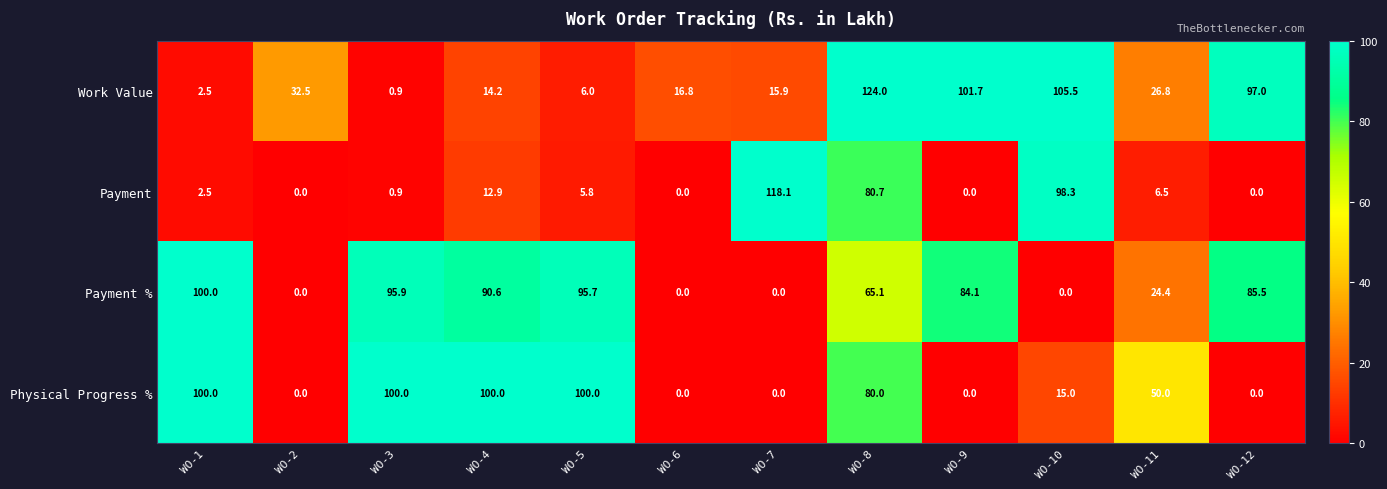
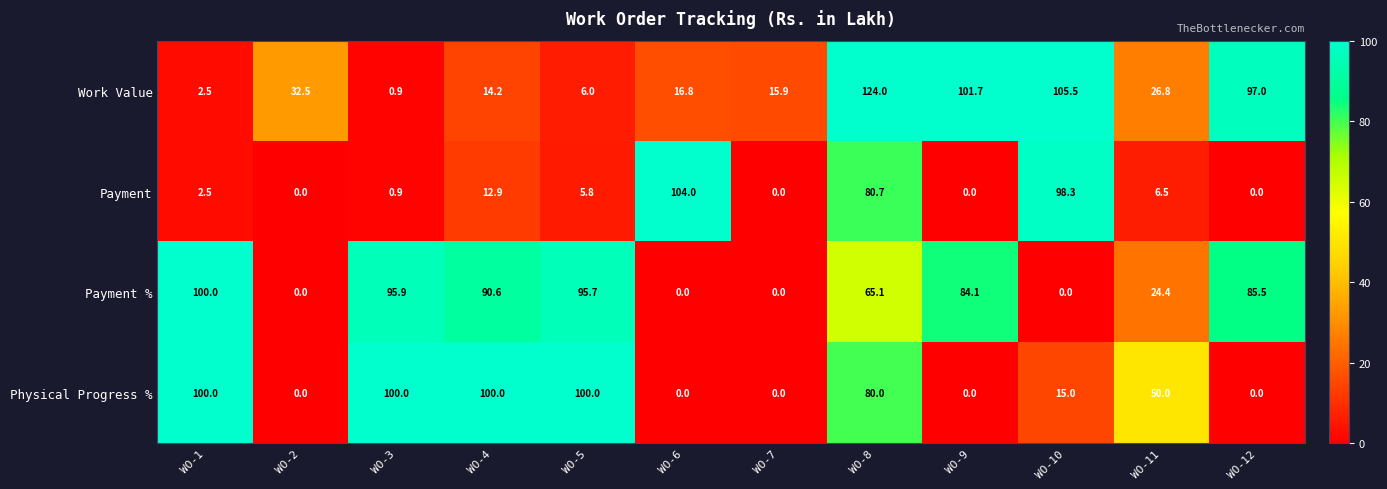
Payment, WO-6: 0.0 -> 104.0
Payment, WO-7: 118.1 -> 0.0
